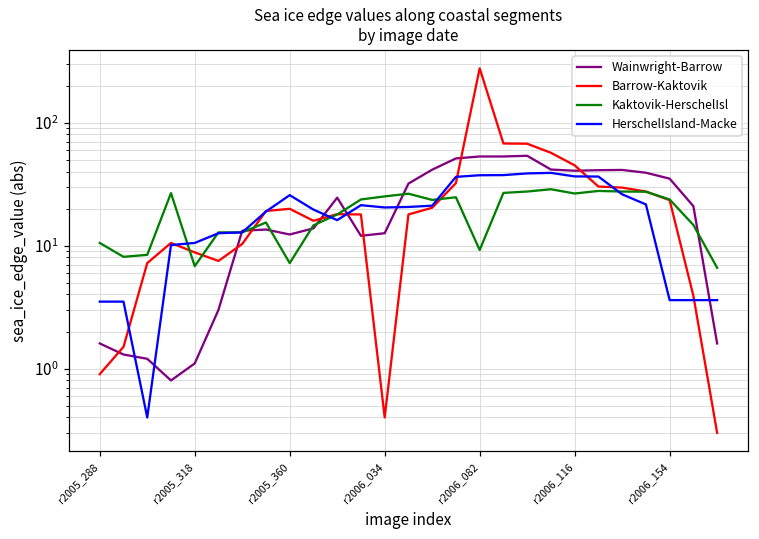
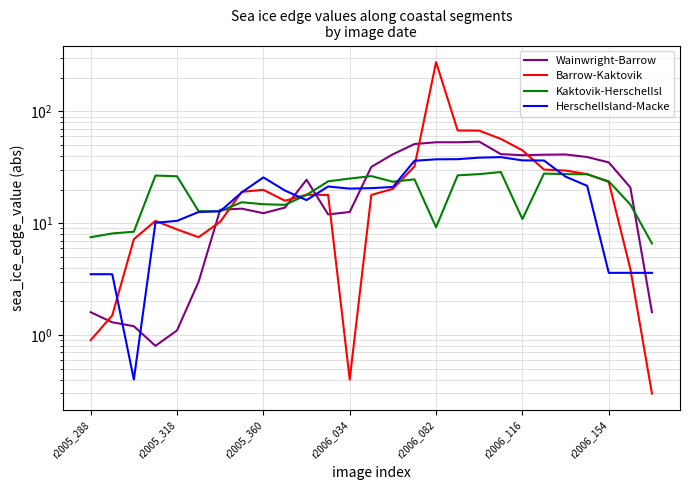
Kaktovik-HerschelIsl, r2005_288: 11 -> 8
Kaktovik-HerschelIsl, r2005_318: 7 -> 26
Kaktovik-HerschelIsl, r2005_360: 7 -> 15
Kaktovik-HerschelIsl, r2006_116: 27 -> 11
